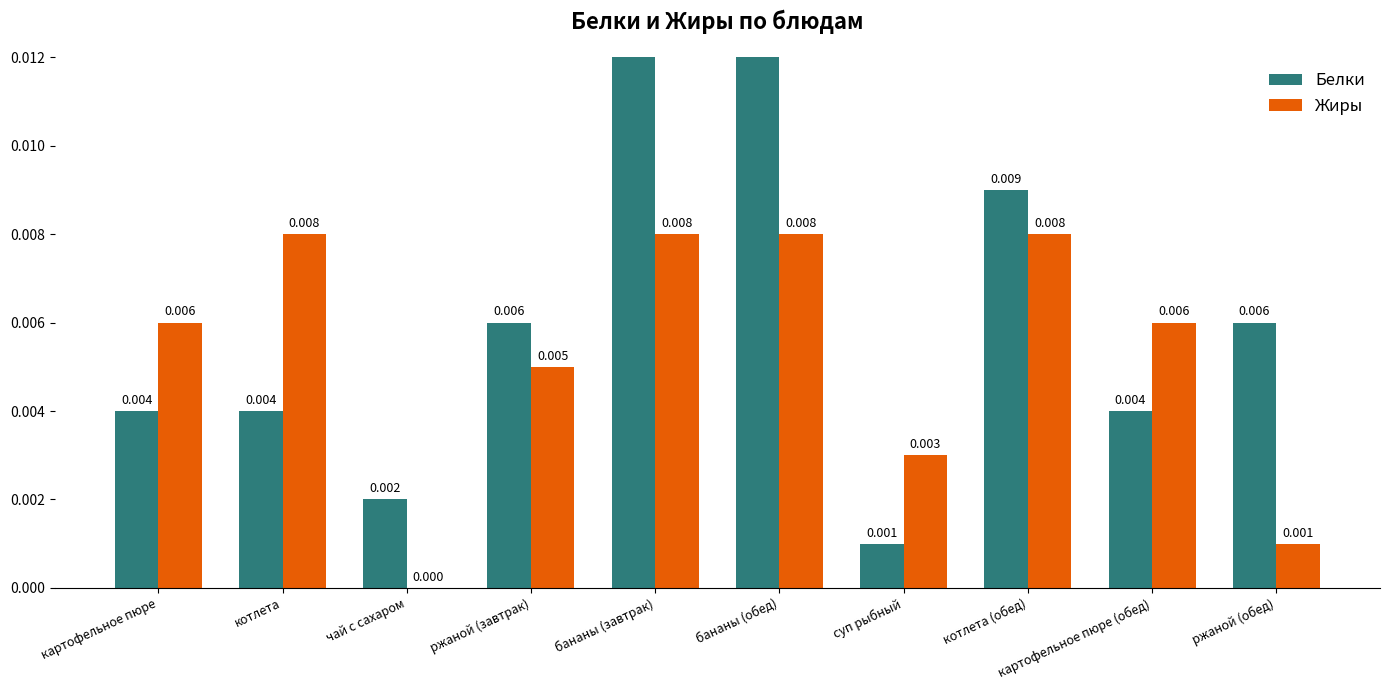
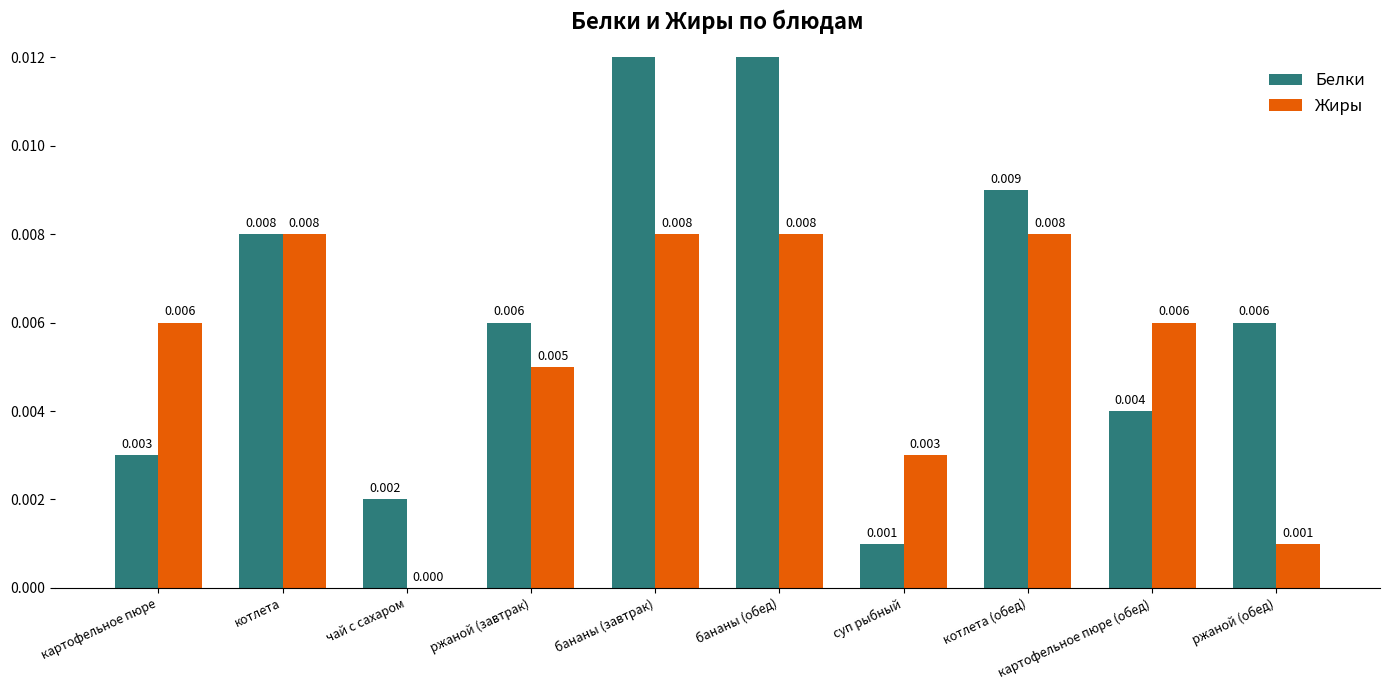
Белки, картофельное пюре: 0.004 -> 0.003
Белки, котлета: 0.004 -> 0.008
